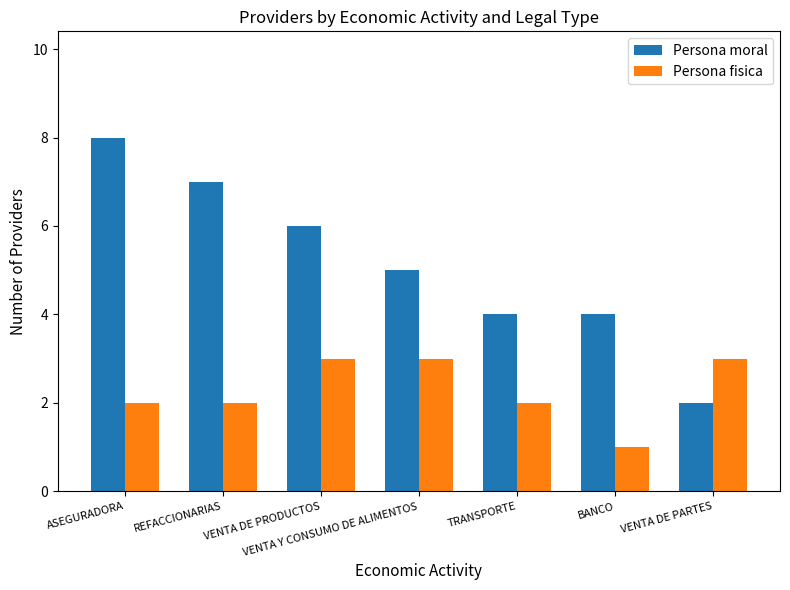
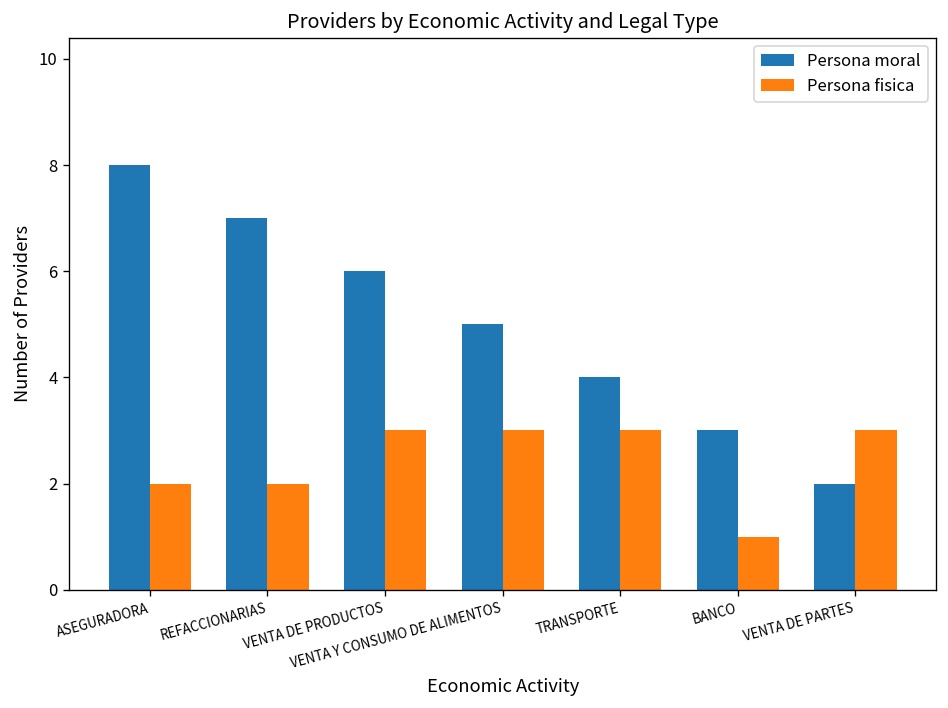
Persona fisica, TRANSPORTE: 2 -> 3
Persona moral, BANCO: 4 -> 3
